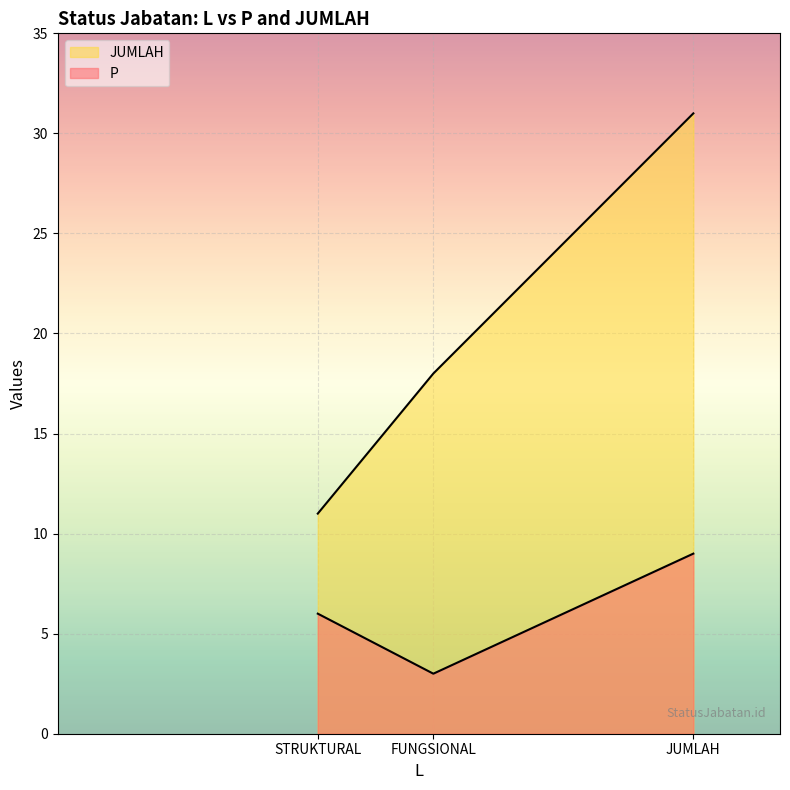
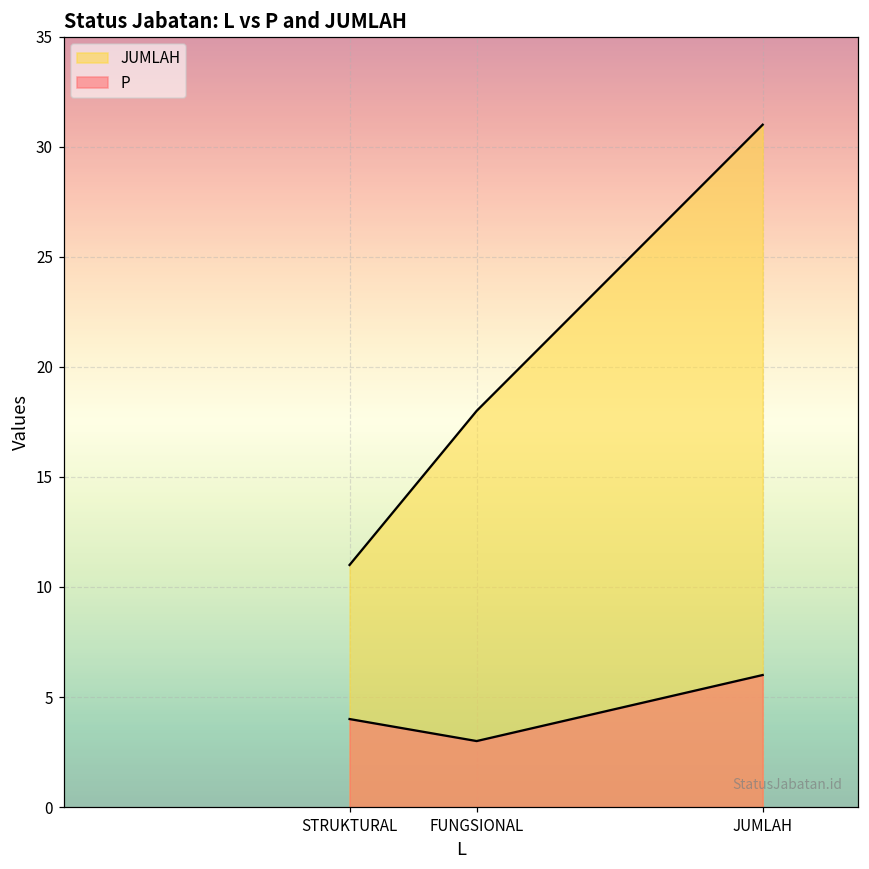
P, STRUKTURAL: 6 -> 4
P, JUMLAH: 9 -> 6
